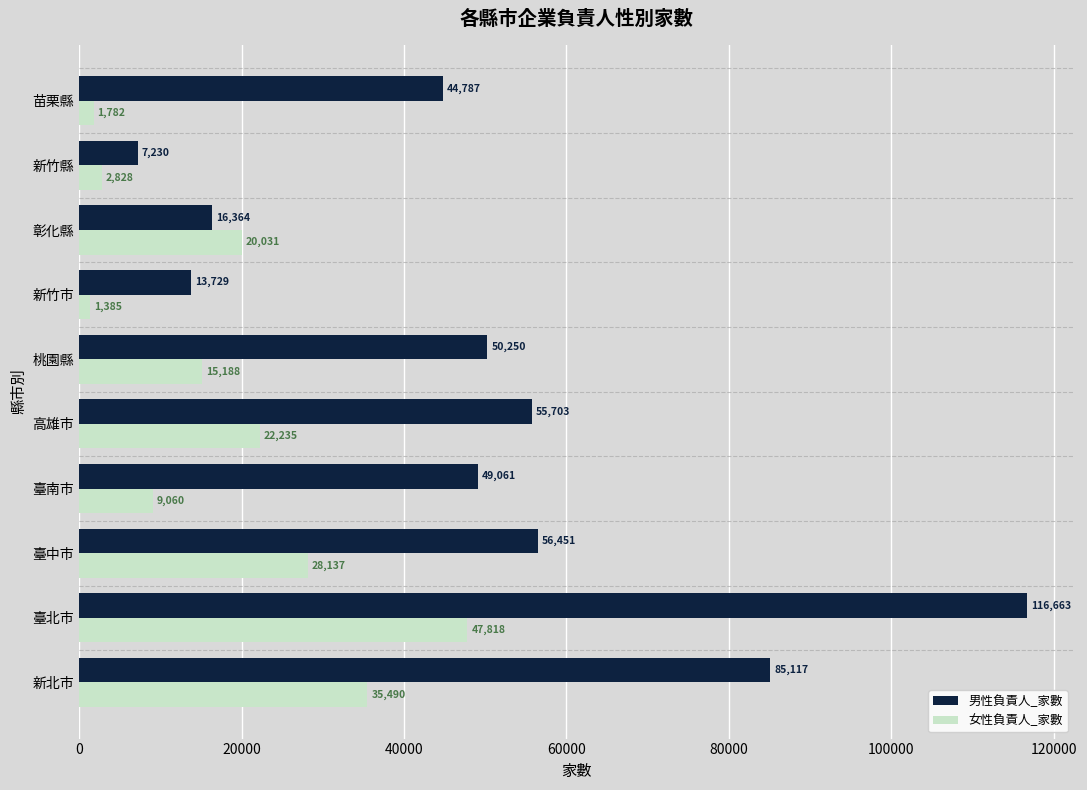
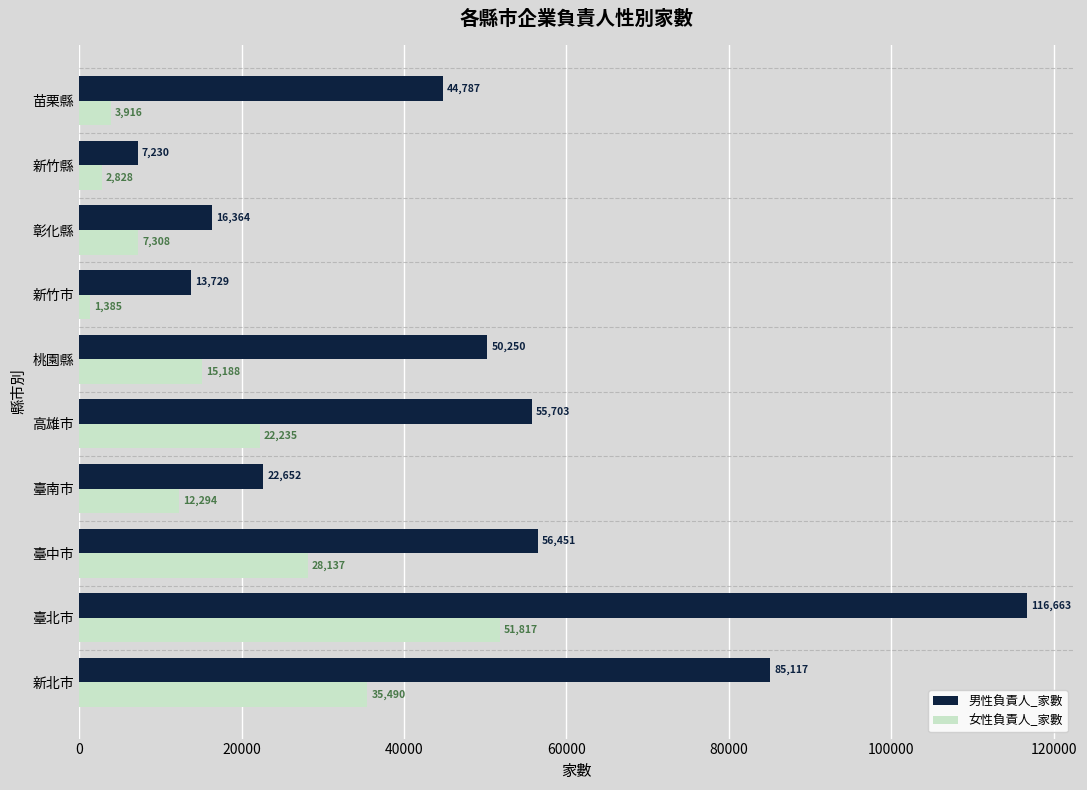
女性負責人_家數, 苗栗縣: 1,782 -> 3,916
女性負責人_家數, 彰化縣: 20,031 -> 7,308
男性負責人_家數, 臺南市: 49,061 -> 22,652
女性負責人_家數, 臺南市: 9,060 -> 12,294
女性負責人_家數, 臺北市: 47,818 -> 51,817
